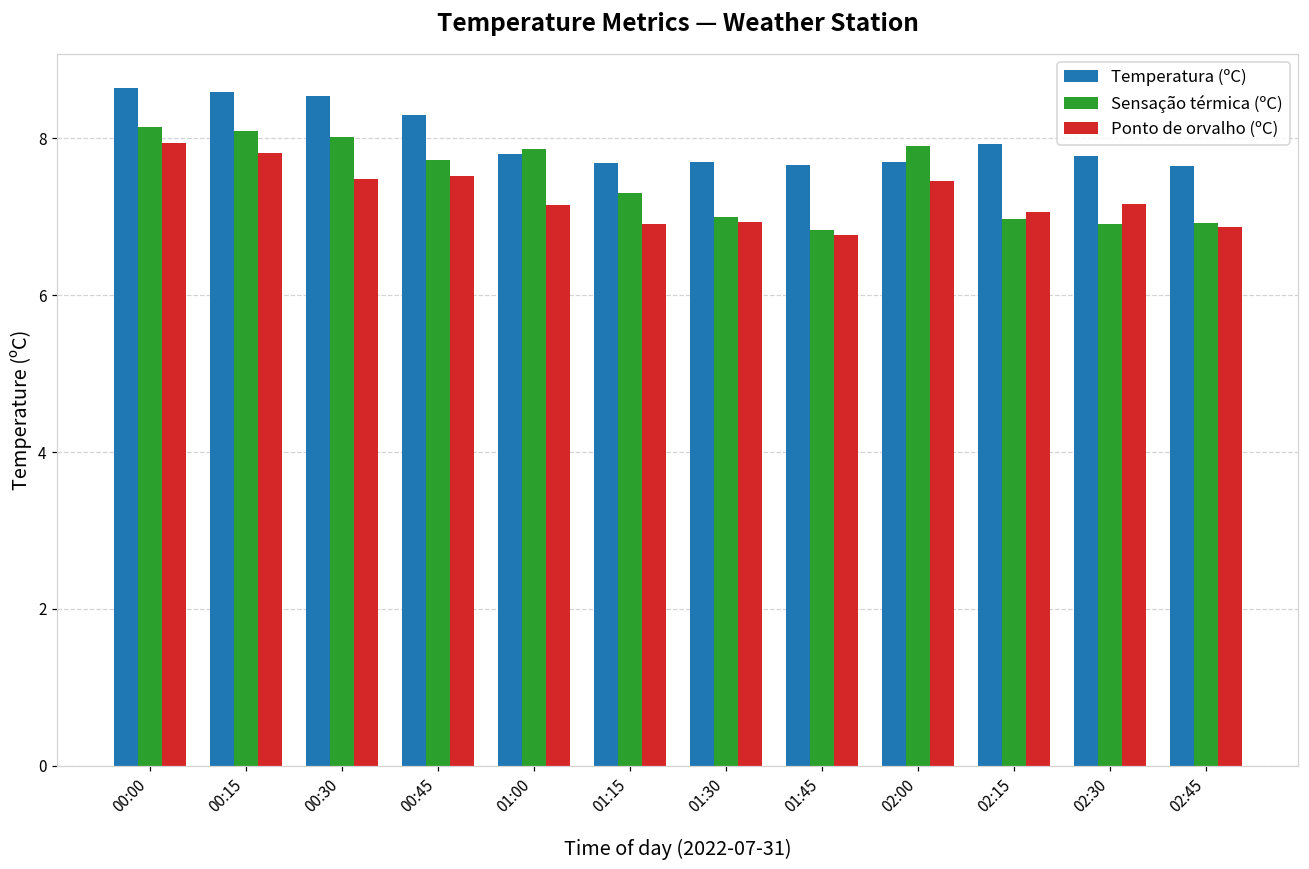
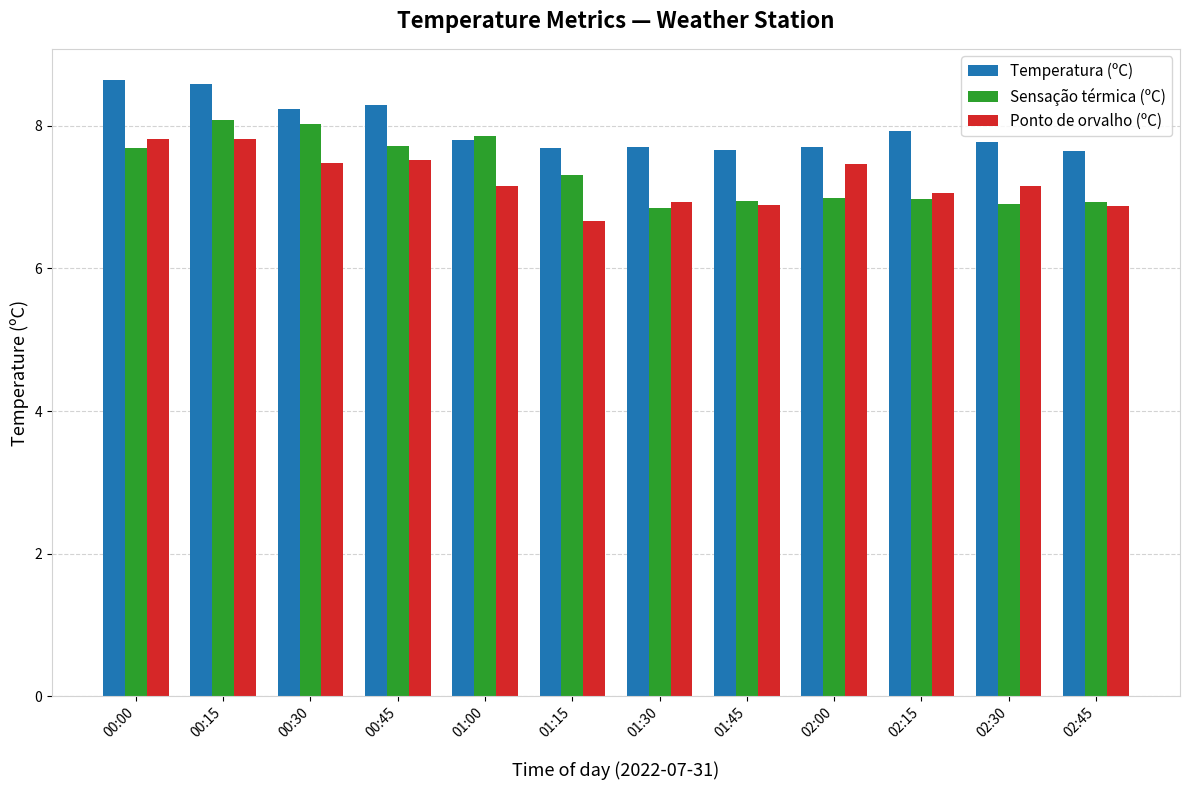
Sensação térmica (ºC), 00:00: 8.1 -> 7.7
Ponto de orvalho (ºC), 00:00: 7.9 -> 7.8
Temperatura (ºC), 00:30: 8.5 -> 8.2
Ponto de orvalho (ºC), 01:15: 6.9 -> 6.7
Sensação térmica (ºC), 01:30: 7.0 -> 6.8
Sensação térmica (ºC), 01:45: 6.8 -> 7.0
Ponto de orvalho (ºC), 01:45: 6.8 -> 6.9
Sensação térmica (ºC), 02:00: 7.9 -> 7.0
